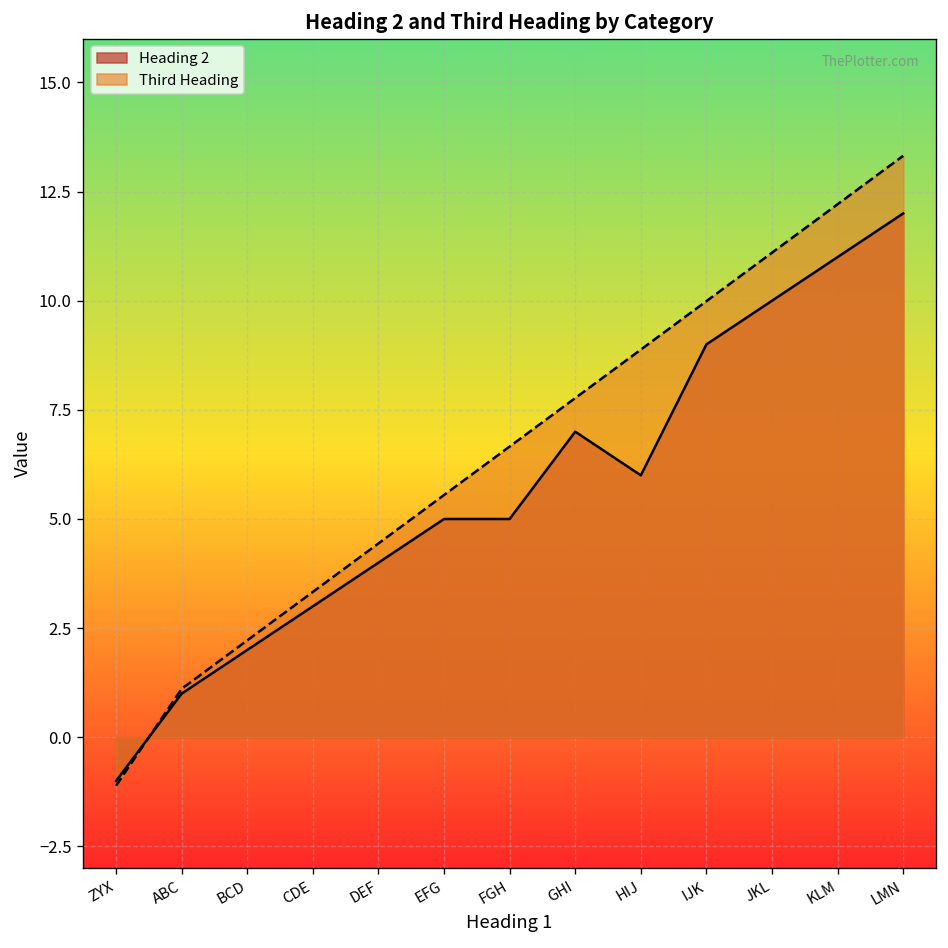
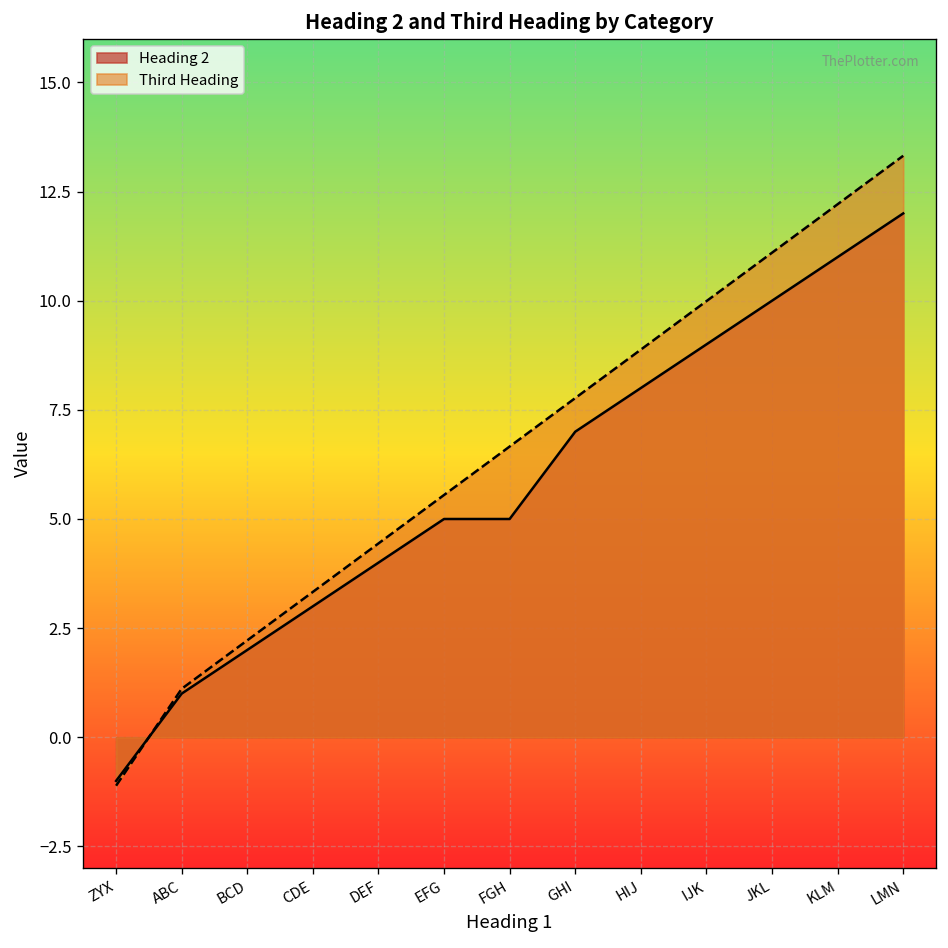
Heading 2, HIJ: 6 -> 8
